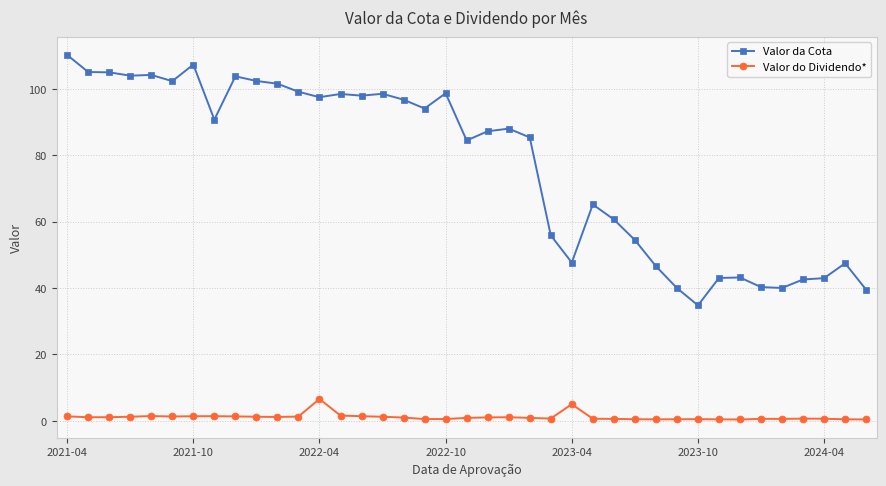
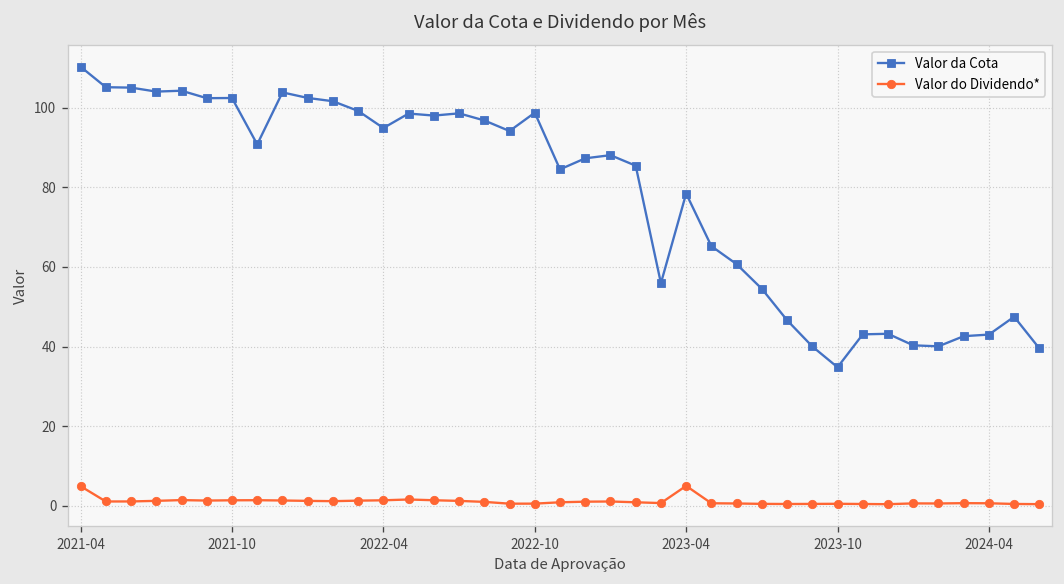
Valor do Dividendo*, 2021-04: 1 -> 5
Valor da Cota, 2021-10: 107 -> 102
Valor da Cota, 2022-04: 98 -> 95
Valor do Dividendo*, 2022-04: 7 -> 1
Valor da Cota, 2023-04: 48 -> 78
